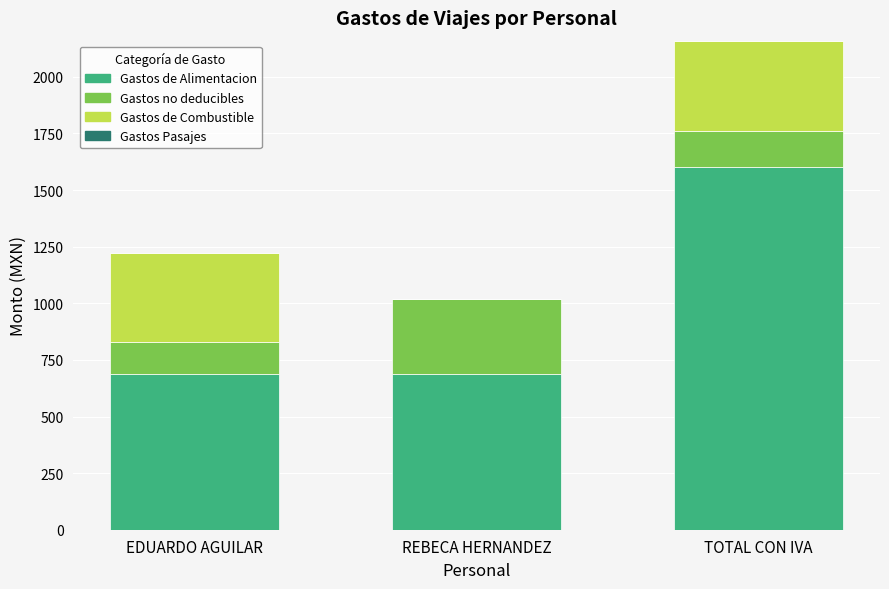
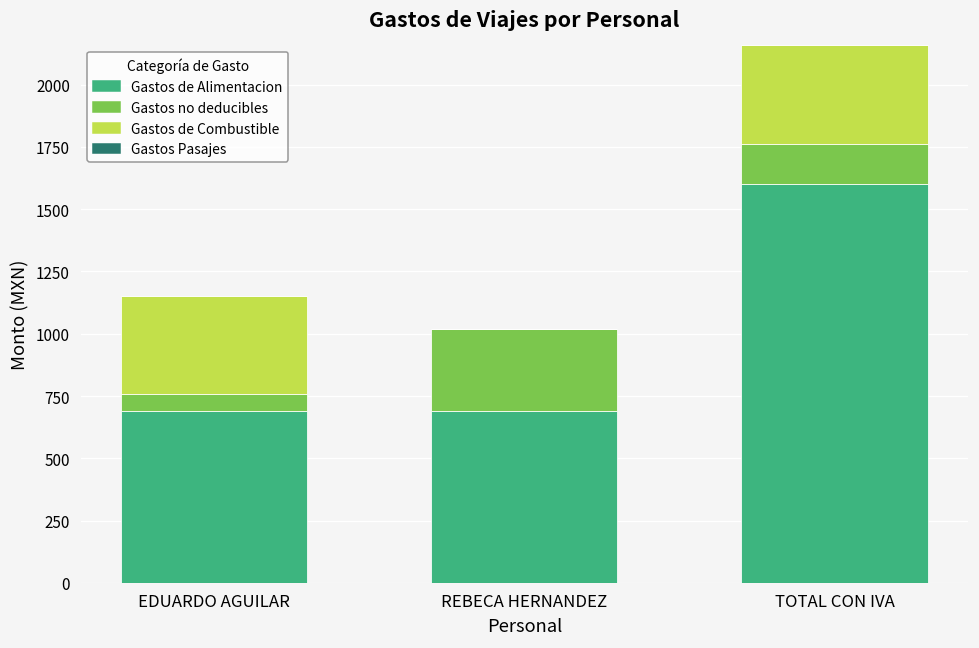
Gastos no deducibles, EDUARDO AGUILAR: 140 -> 70
